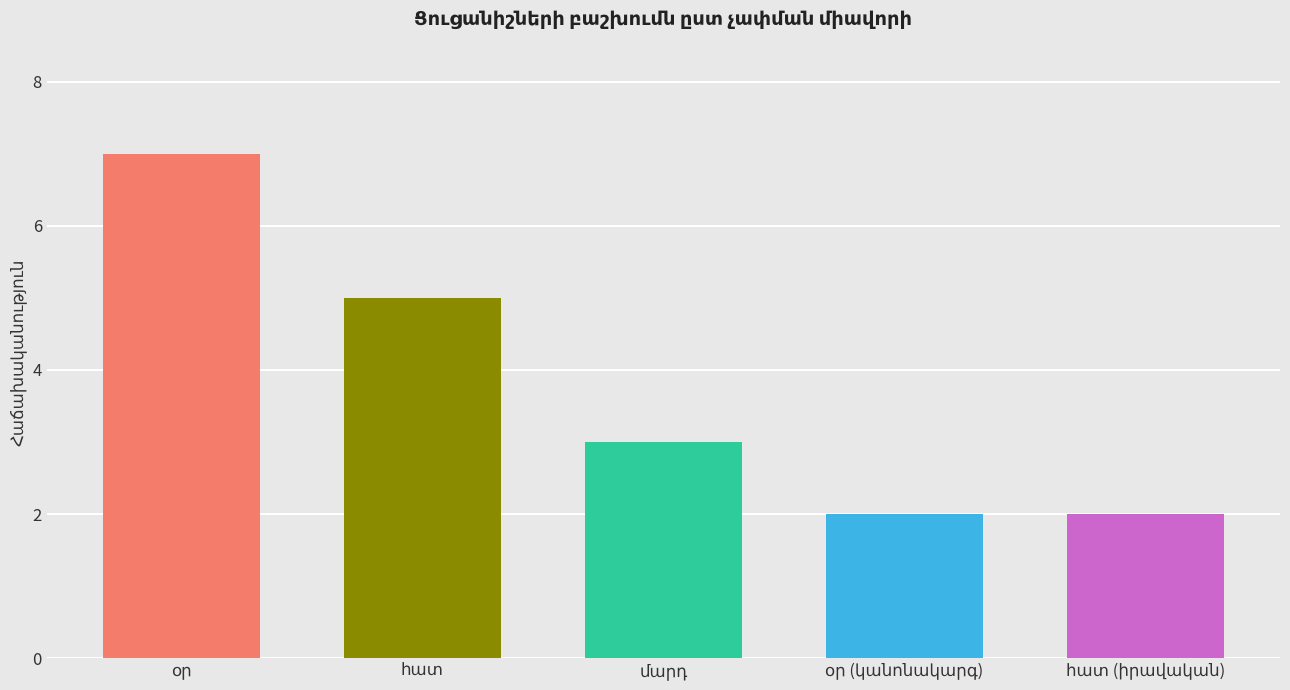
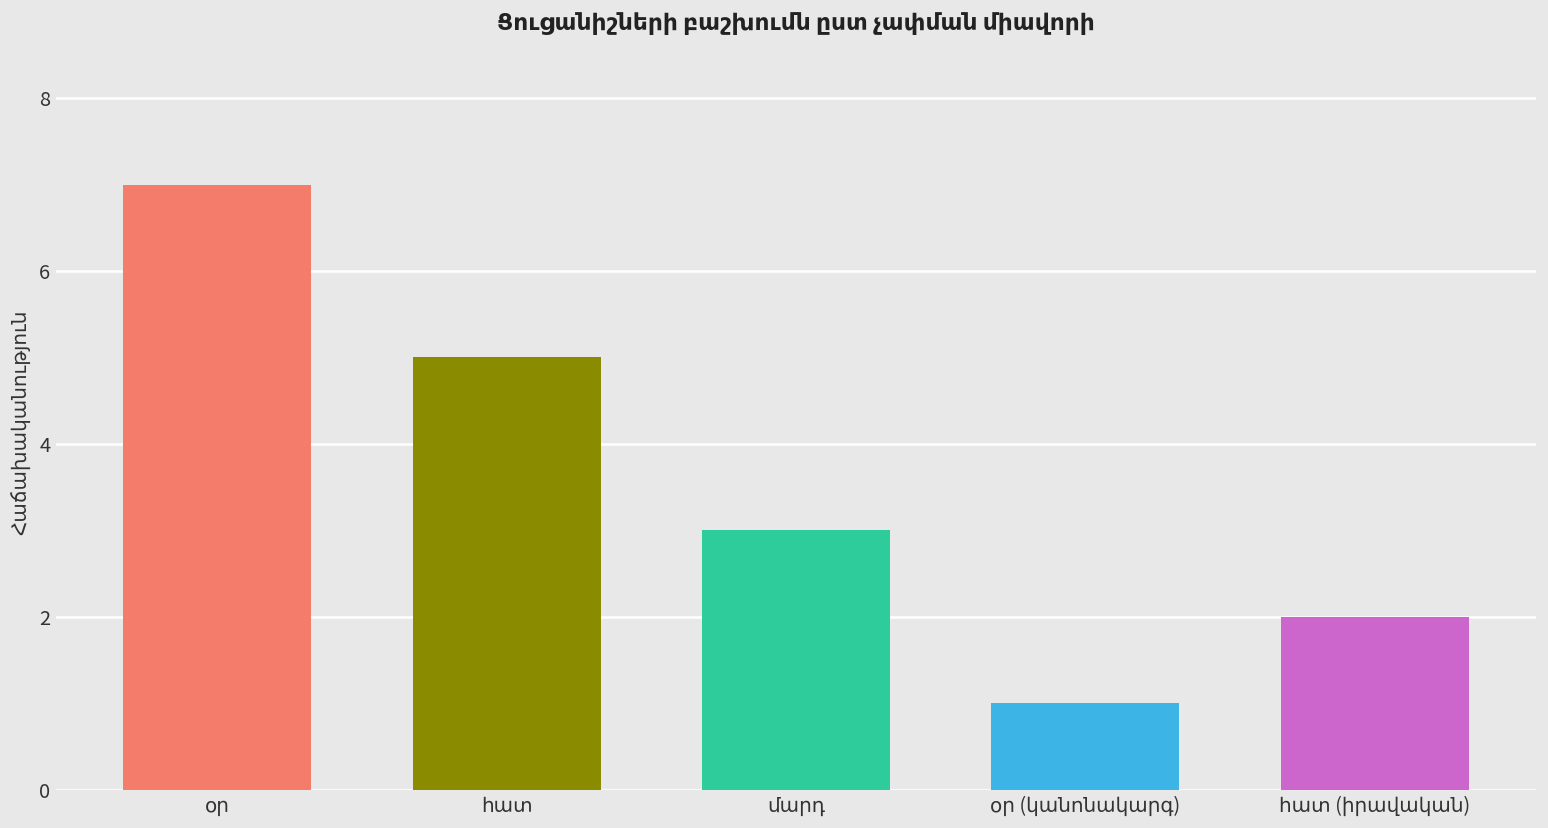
օր (կանոնակարգ): 2 -> 1
